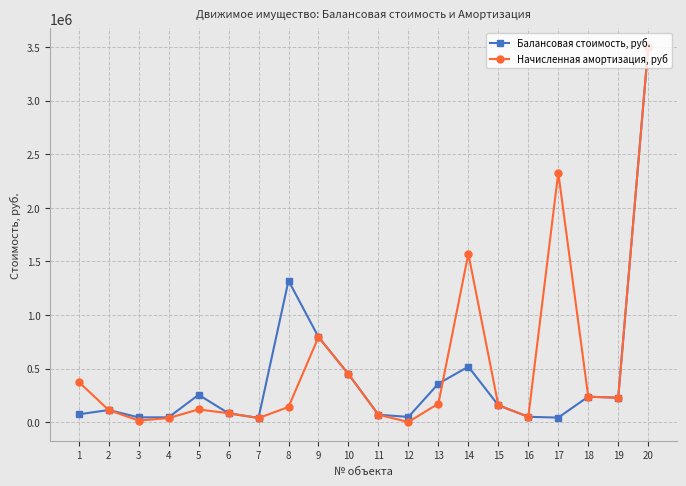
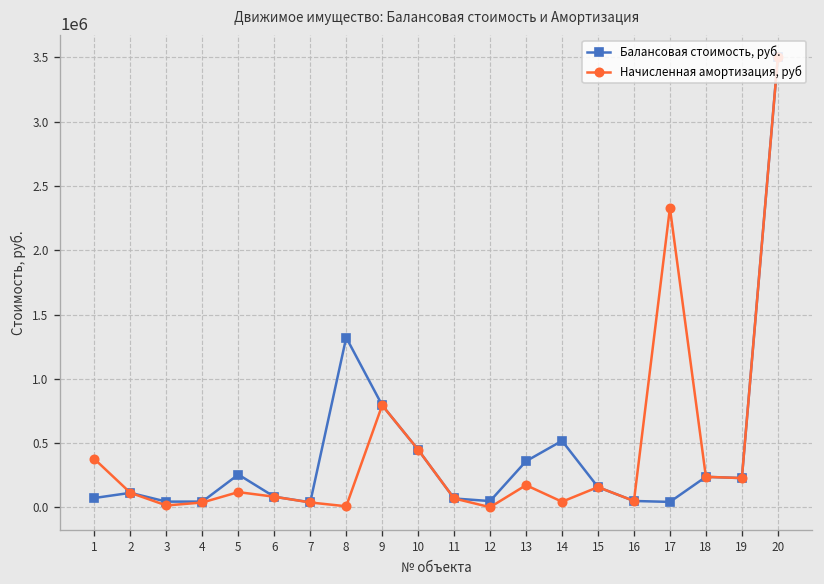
Начисленная амортизация, руб, 8: 140000 -> 10000
Начисленная амортизация, руб, 14: 1570000 -> 40000
